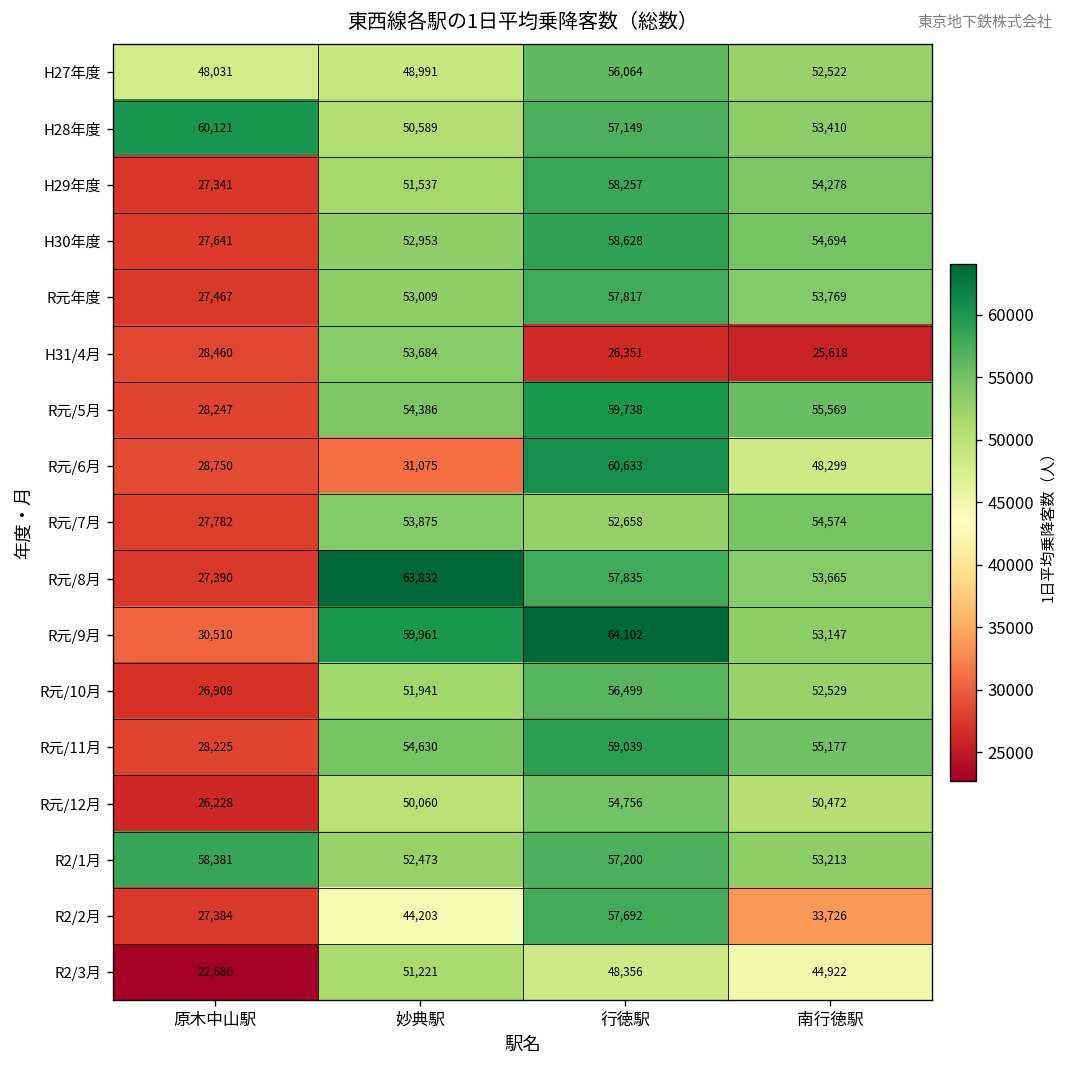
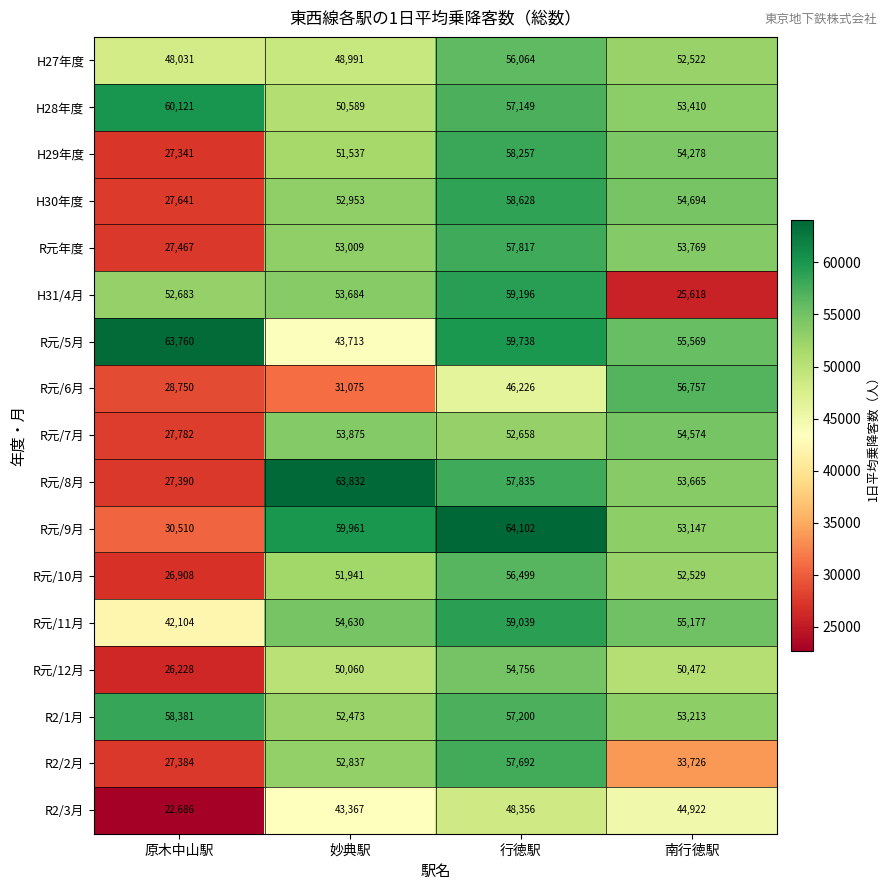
H31/4月, 原木中山駅: 28,460 -> 52,683
H31/4月, 行徳駅: 26,351 -> 59,196
R元/5月, 原木中山駅: 28,247 -> 63,760
R元/5月, 妙典駅: 54,386 -> 43,713
R元/6月, 行徳駅: 60,633 -> 46,226
R元/6月, 南行徳駅: 48,299 -> 56,757
R元/11月, 原木中山駅: 28,225 -> 42,104
R2/2月, 妙典駅: 44,203 -> 52,837
R2/3月, 妙典駅: 51,221 -> 43,367
